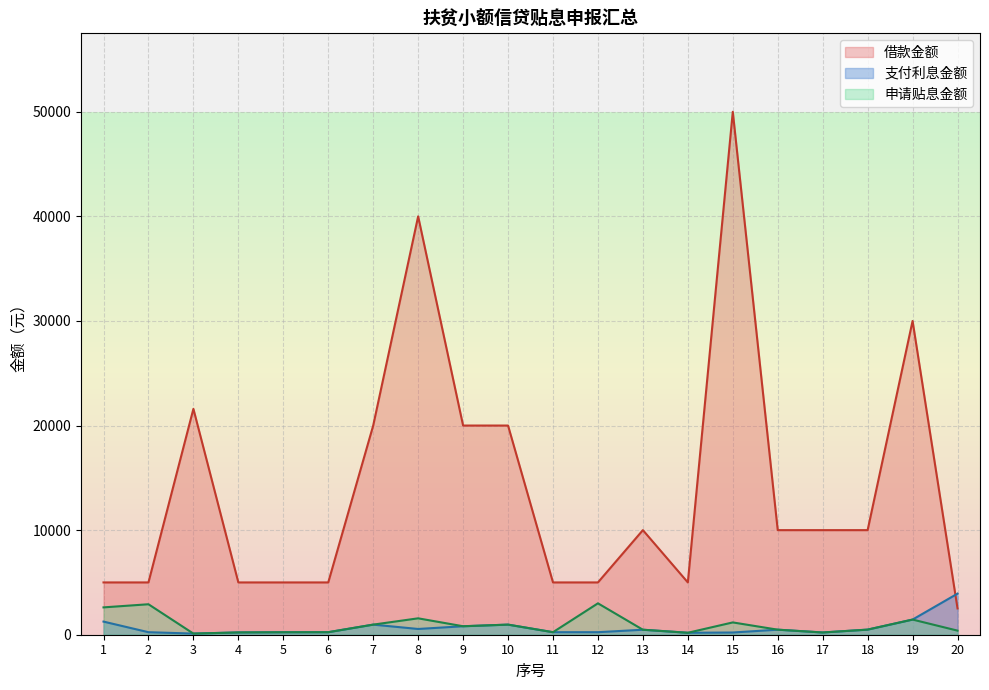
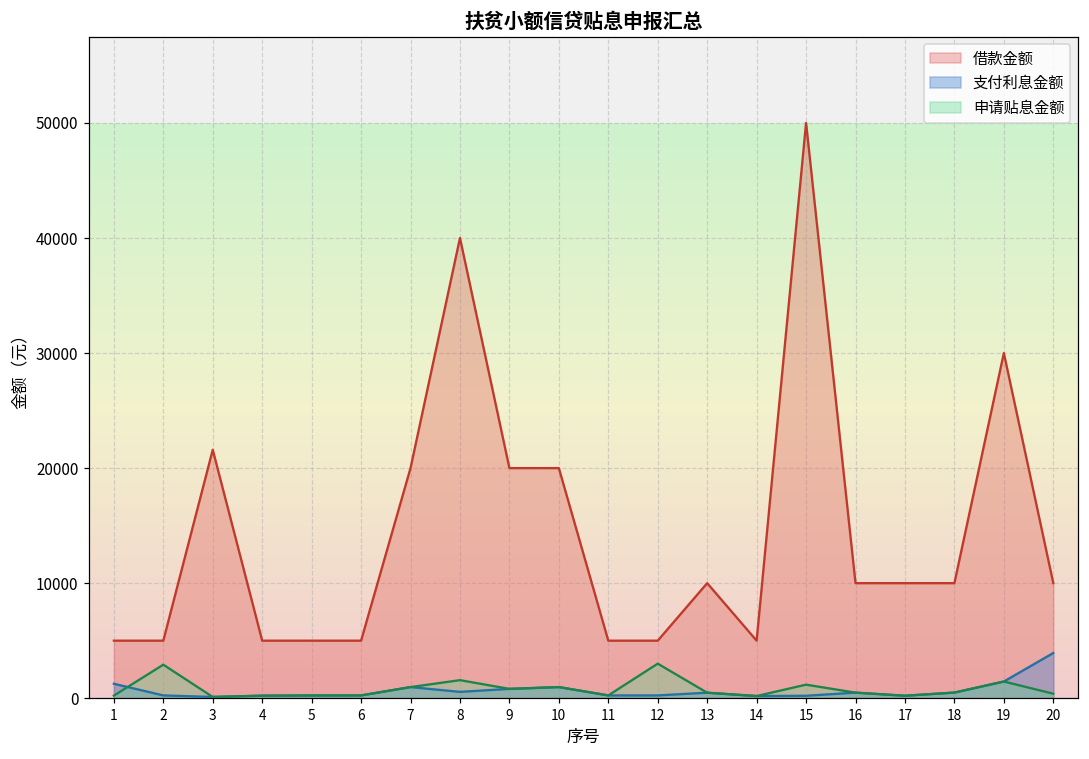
申请贴息金额, 1: 2600 -> 200
借款金额, 20: 2500 -> 10000
